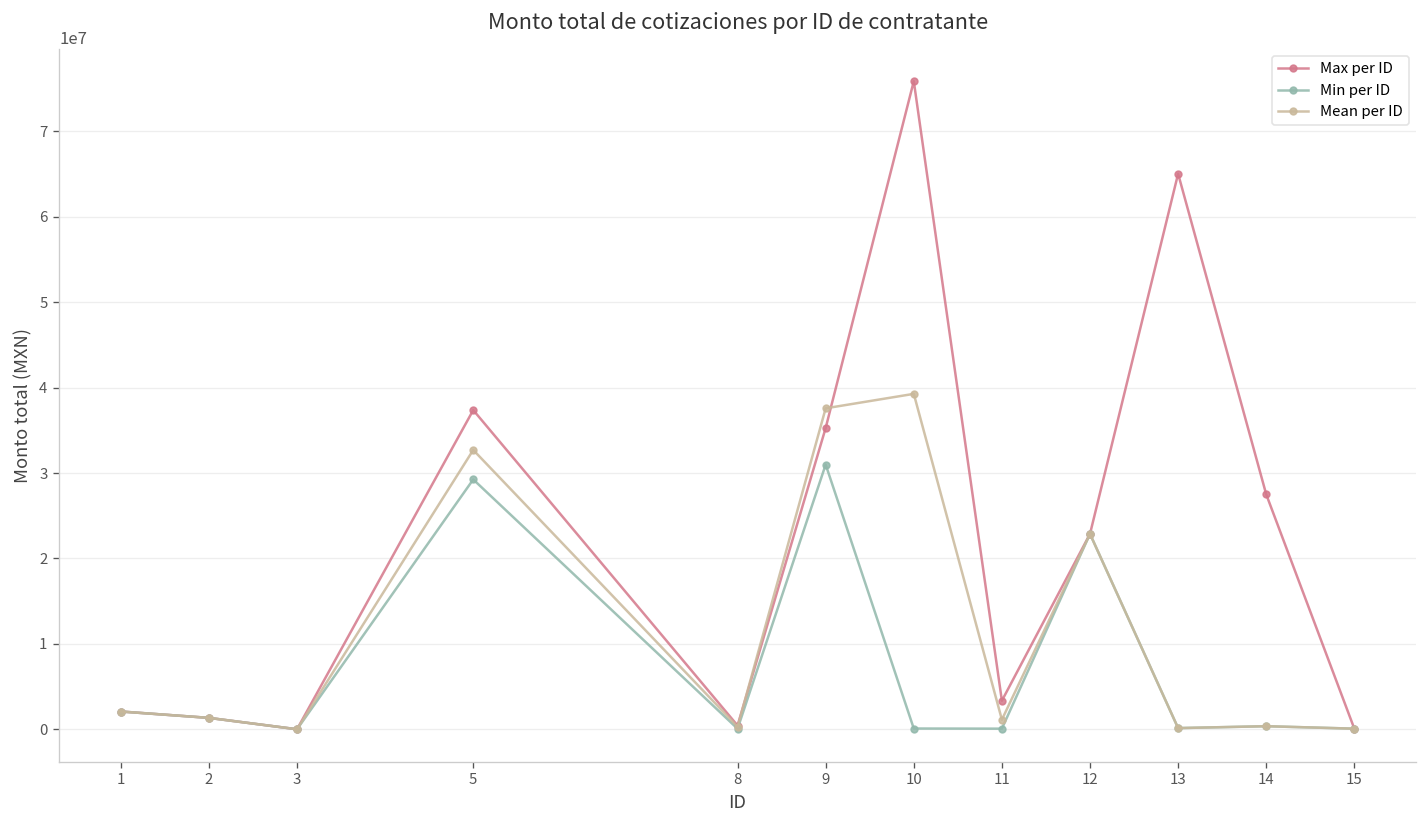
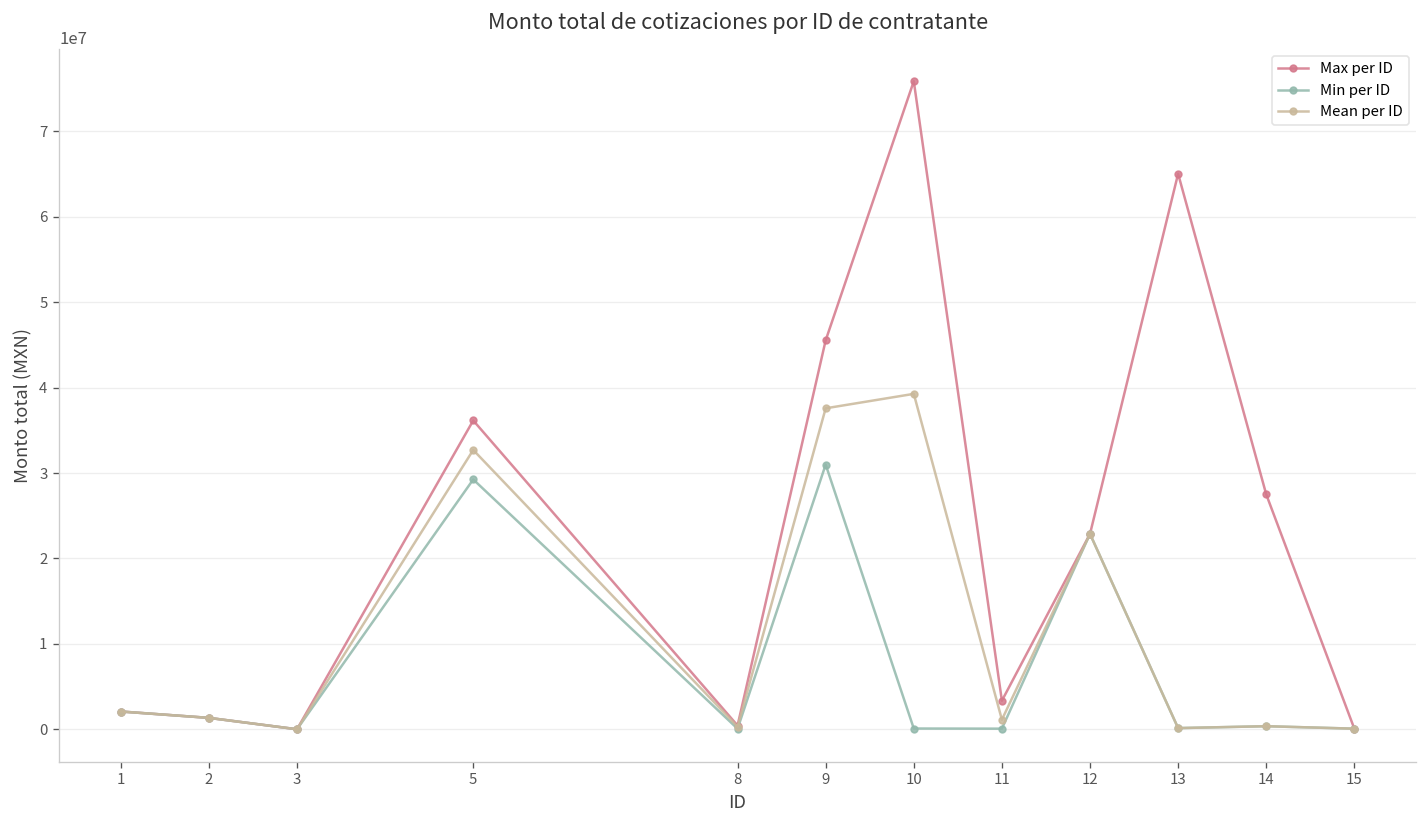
Max per ID, 5: 37000000 -> 36000000
Max per ID, 9: 35000000 -> 46000000
